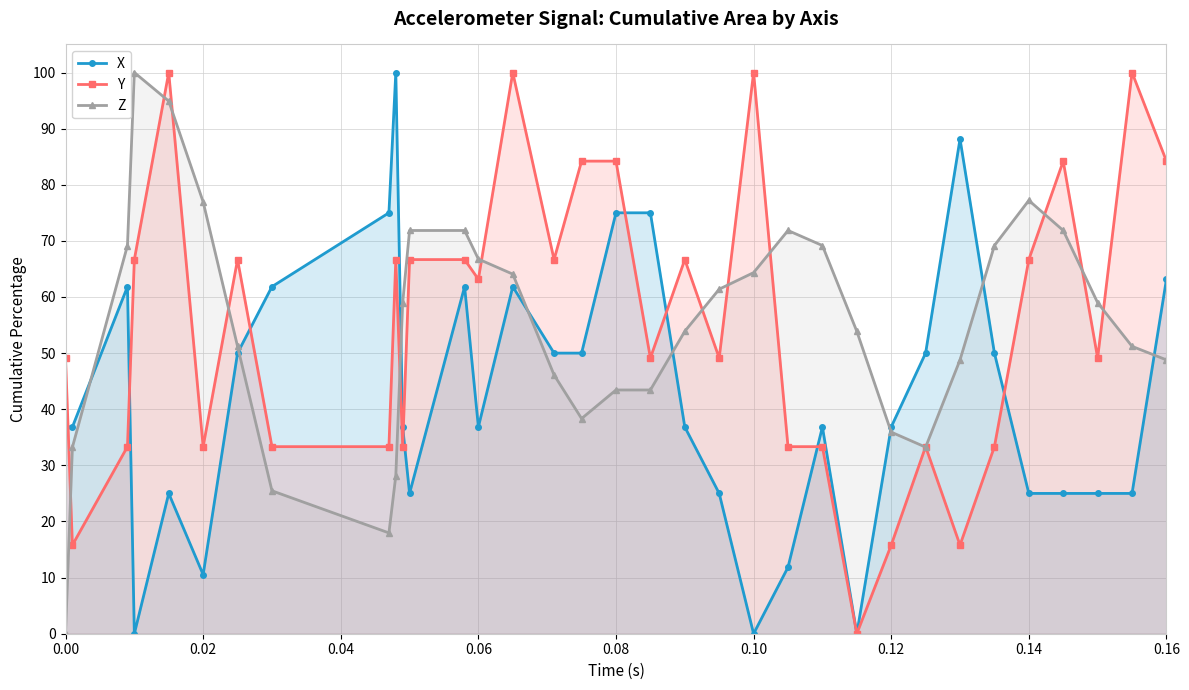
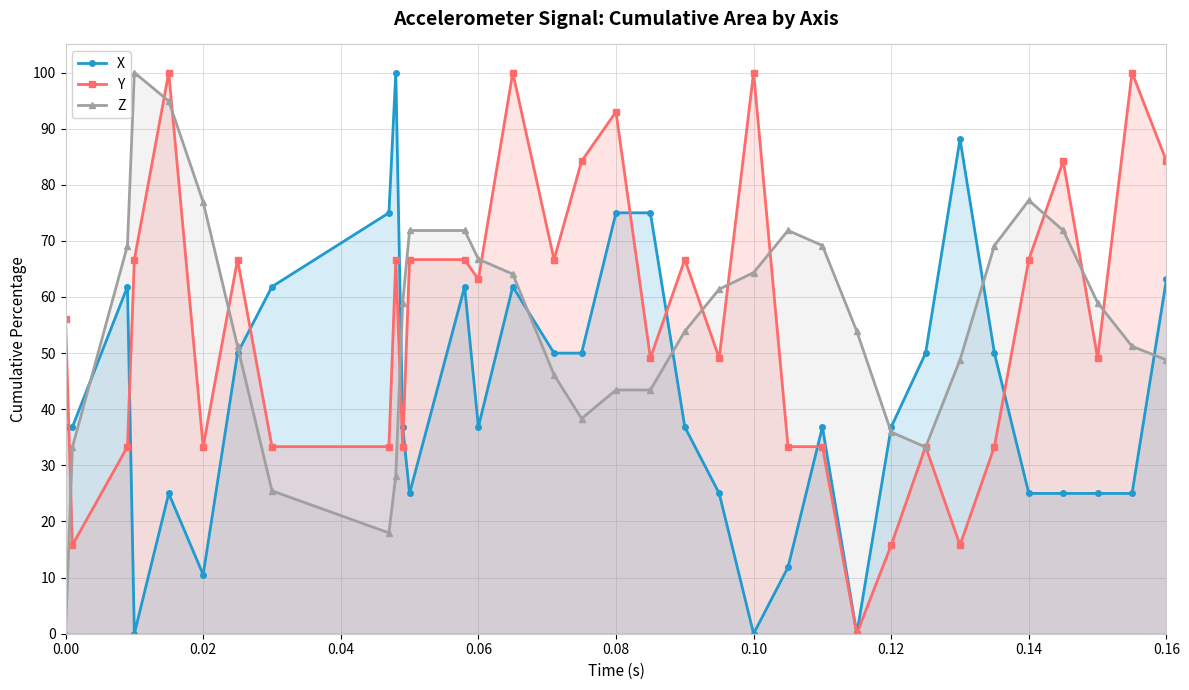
Y, 0.00: 49 -> 56
Y, 0.08: 84 -> 93
